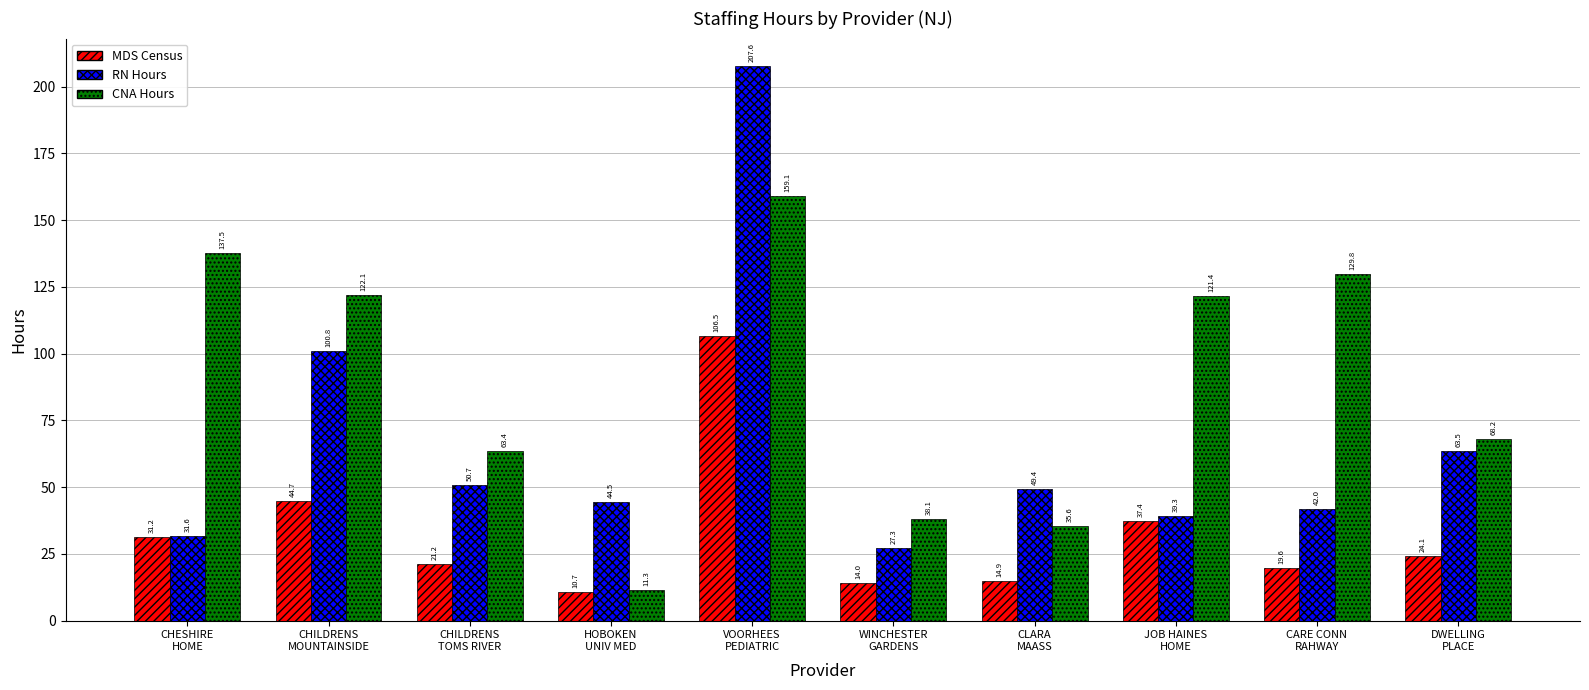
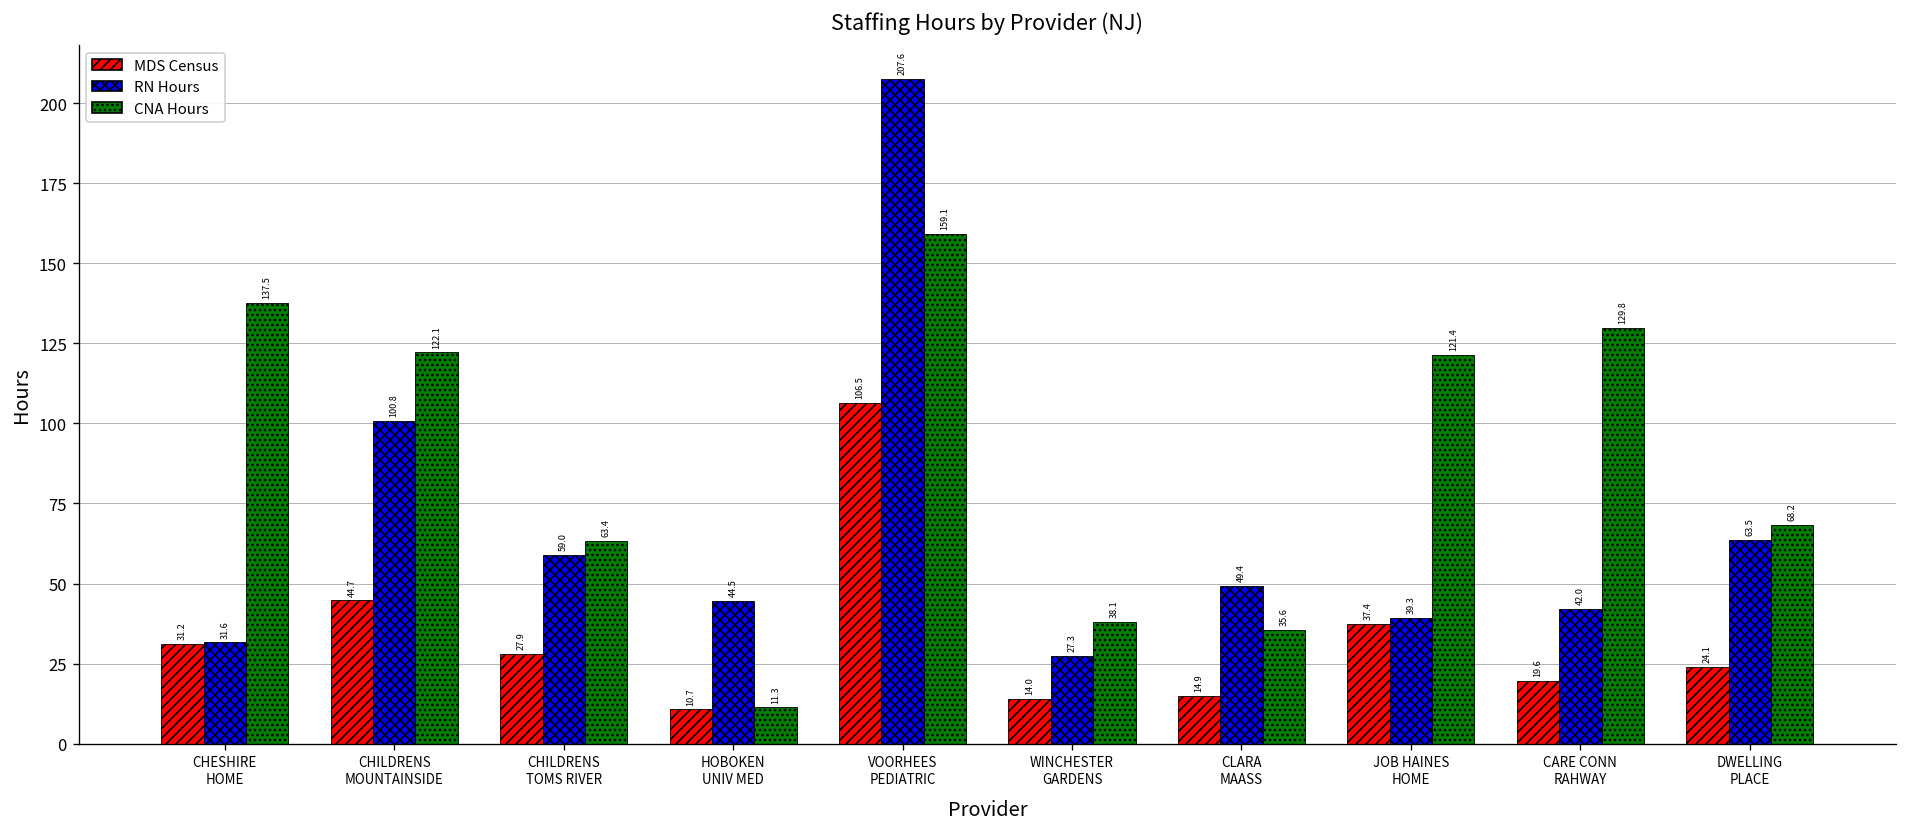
MDS Census, CHILDRENS TOMS RIVER: 21.2 -> 27.9
RN Hours, CHILDRENS TOMS RIVER: 50.7 -> 59.0
